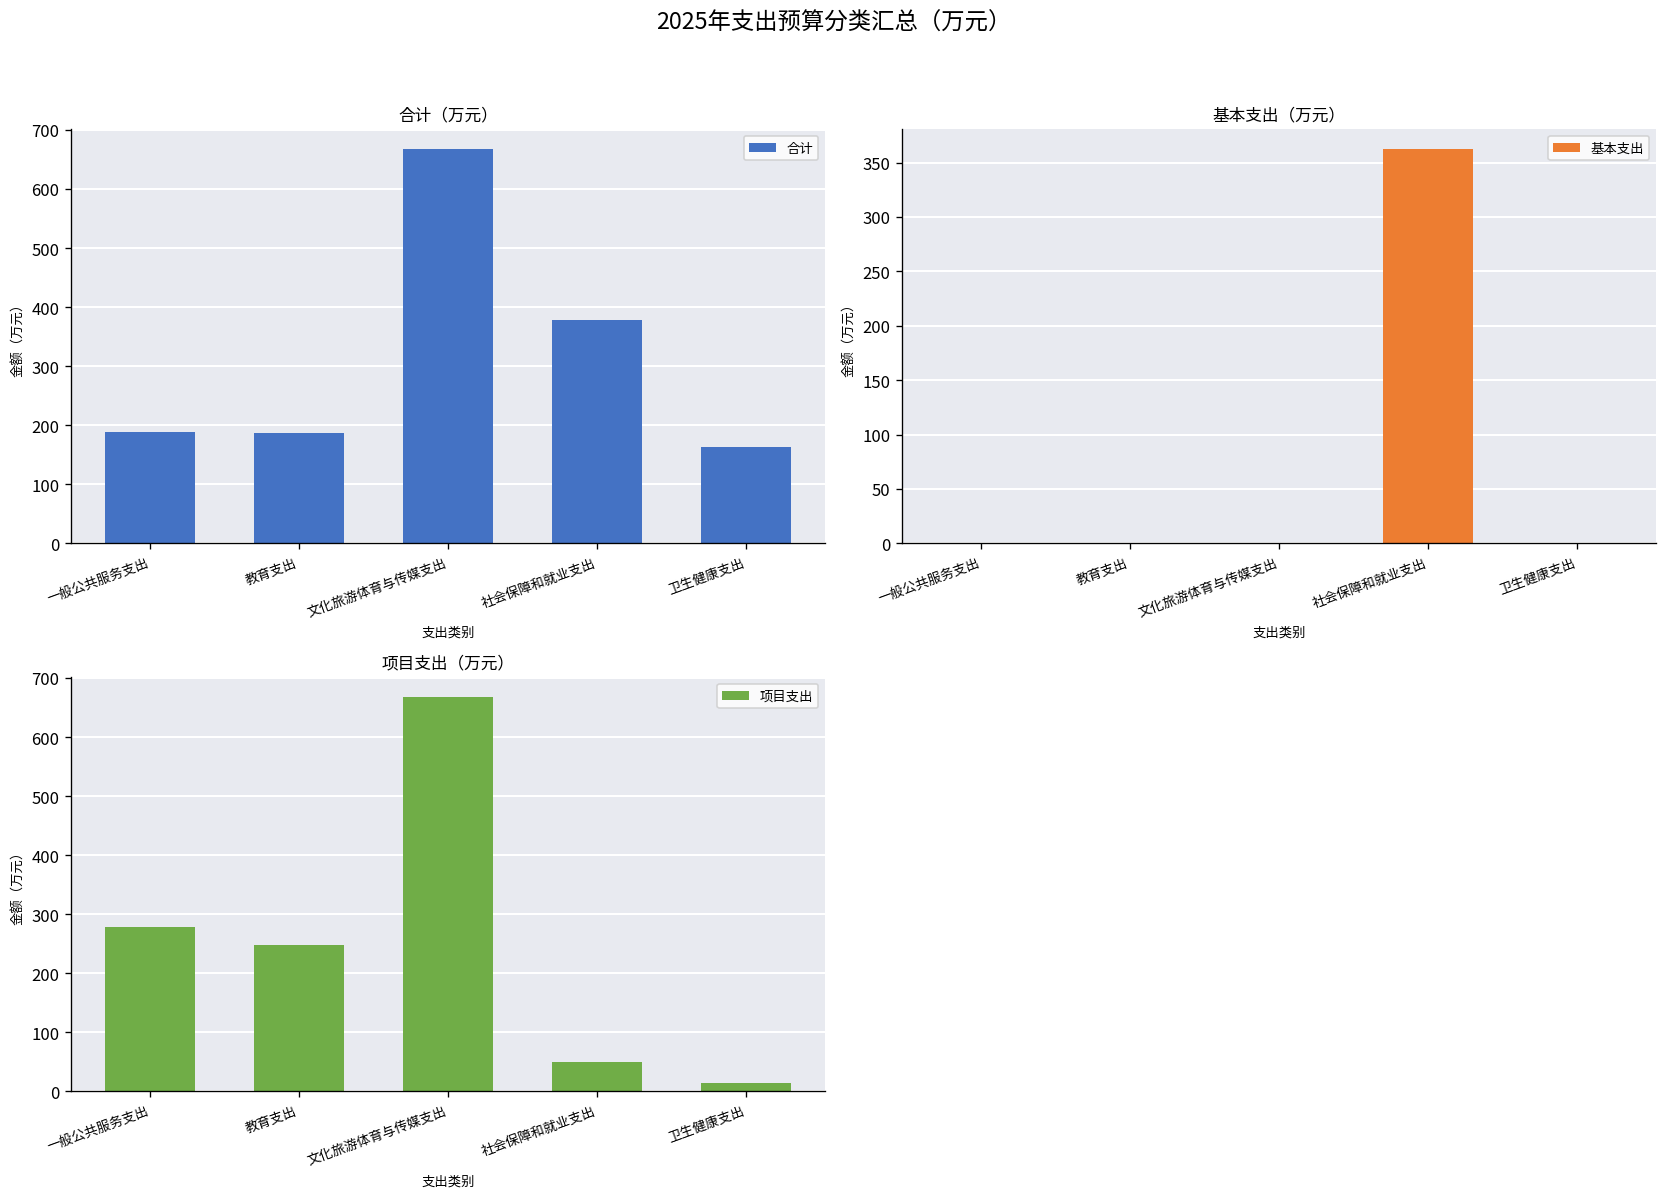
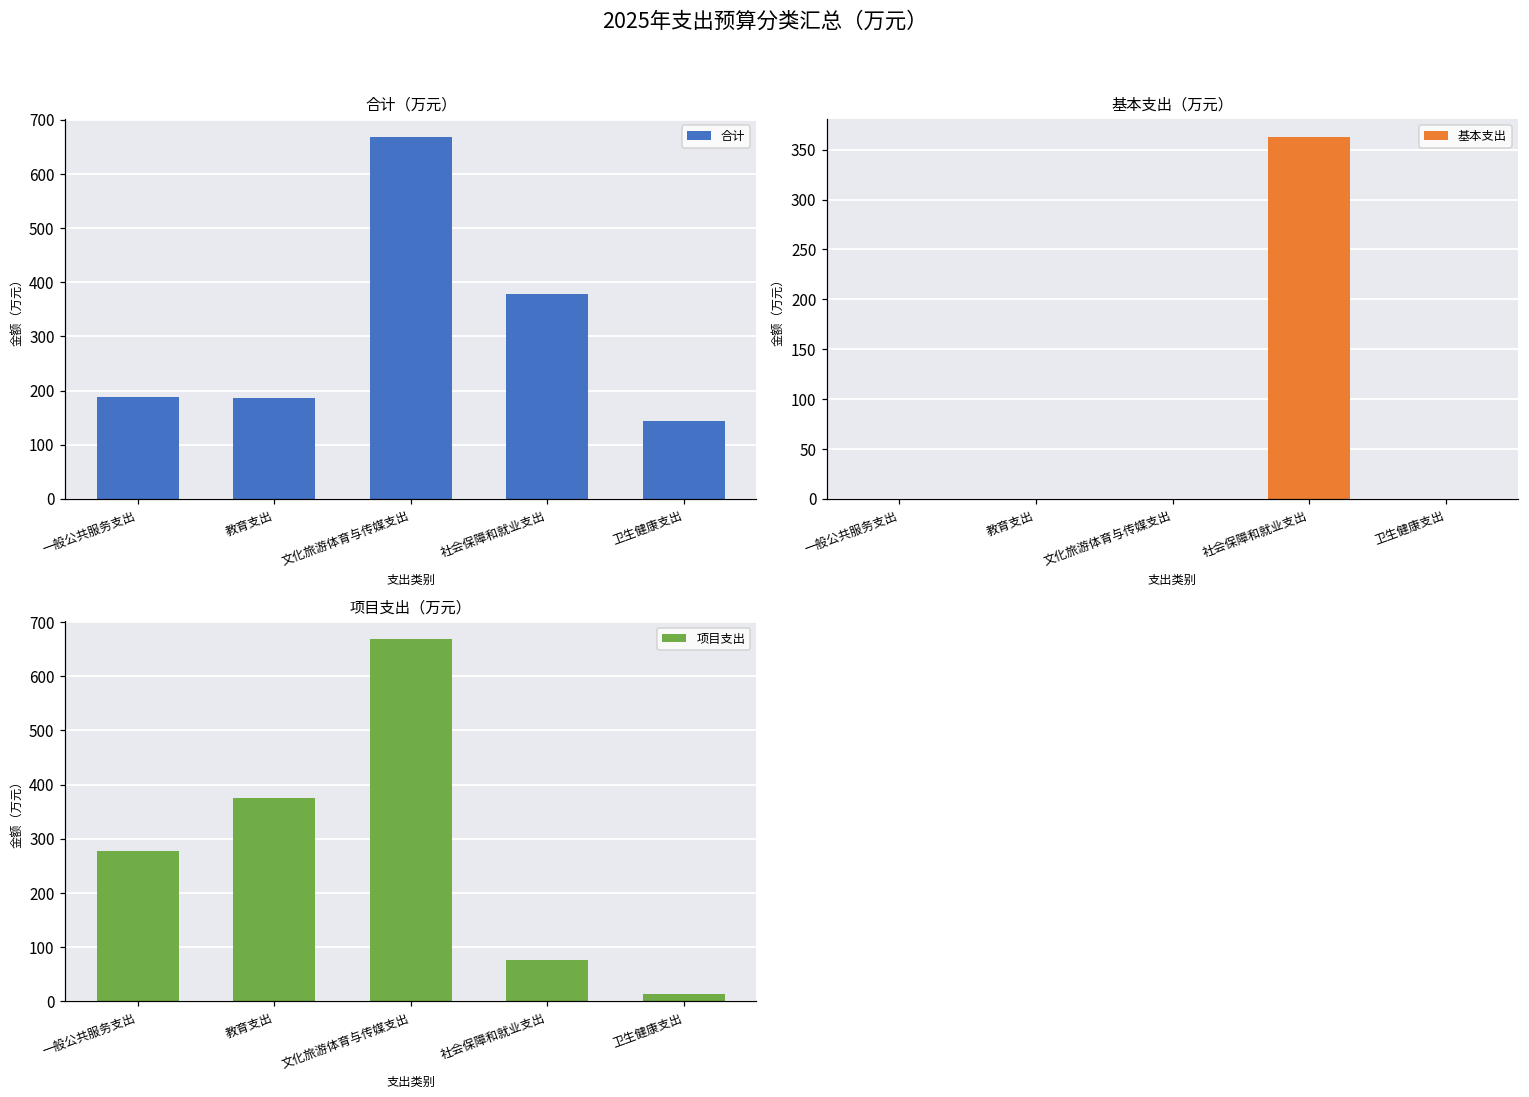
合计（万元）, 卫生健康支出: 160 -> 140
项目支出（万元）, 教育支出: 250 -> 380
项目支出（万元）, 社会保障和就业支出: 50 -> 80
